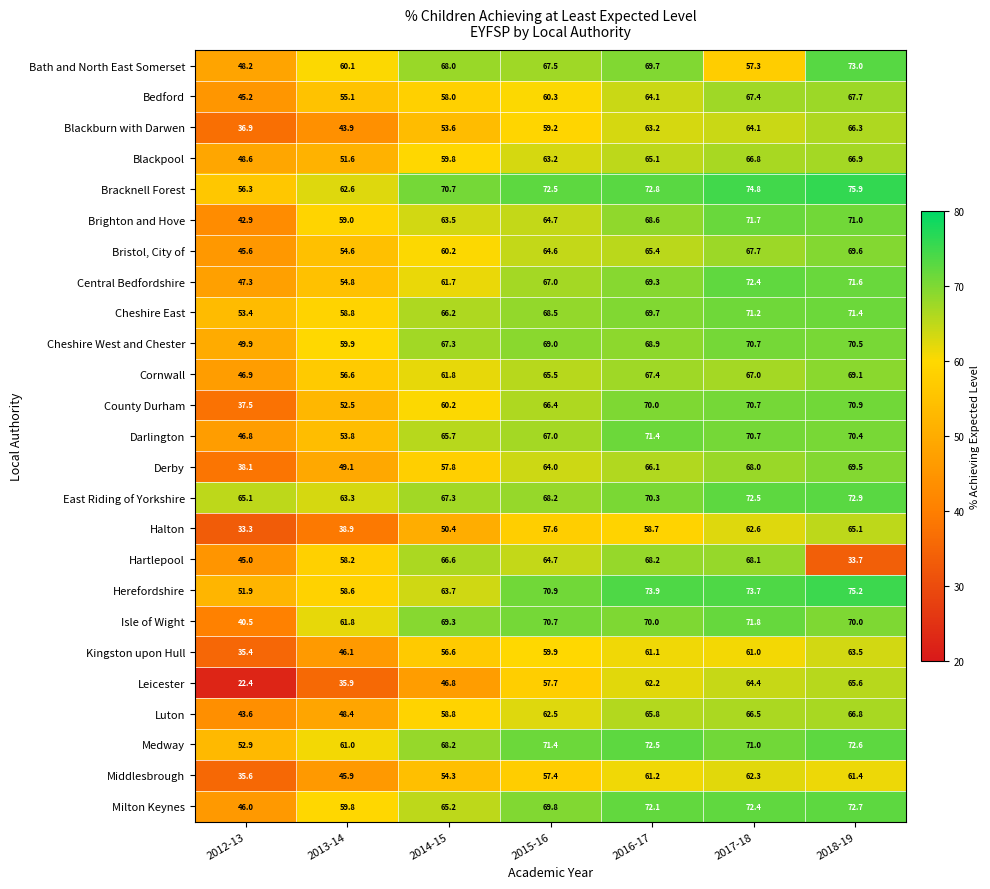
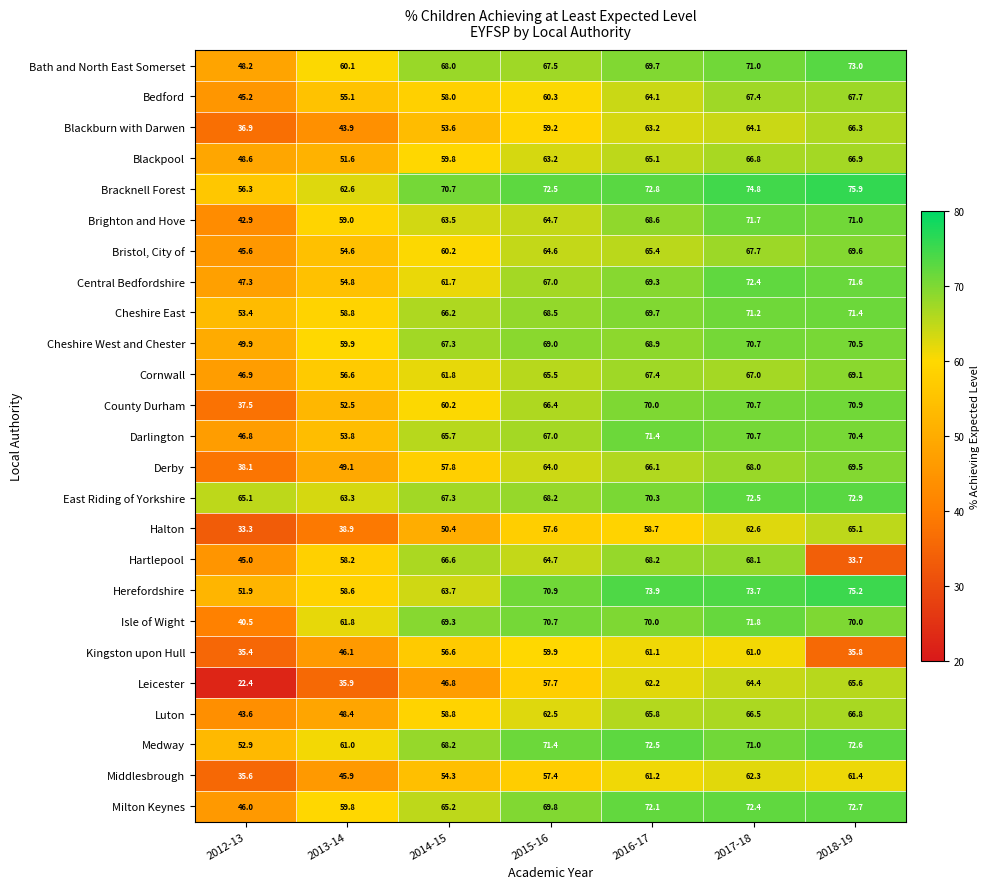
Bath and North East Somerset, 2017-18: 57.3 -> 71.0
Kingston upon Hull, 2018-19: 63.5 -> 35.8
